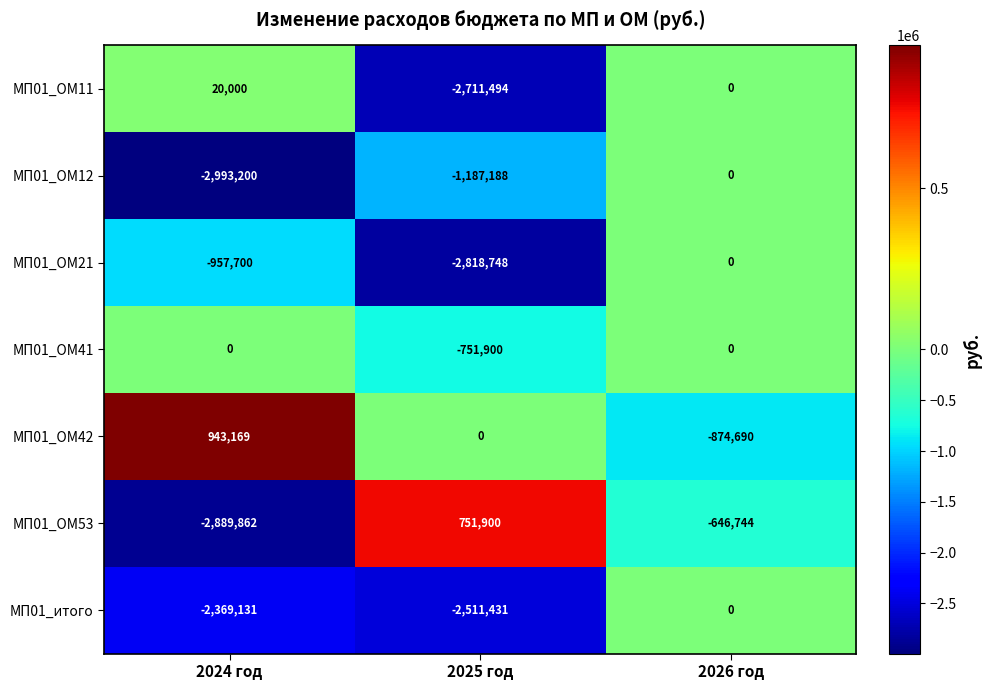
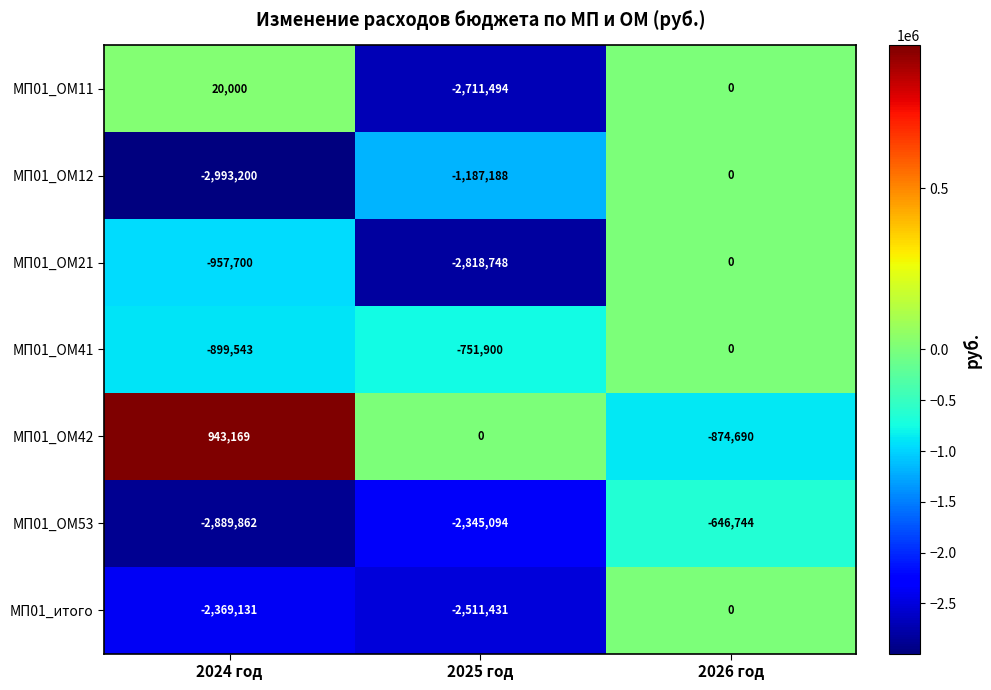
МП01_ОМ41, 2024 год: 0 -> -899,543
МП01_ОМ53, 2025 год: 751,900 -> -2,345,094
